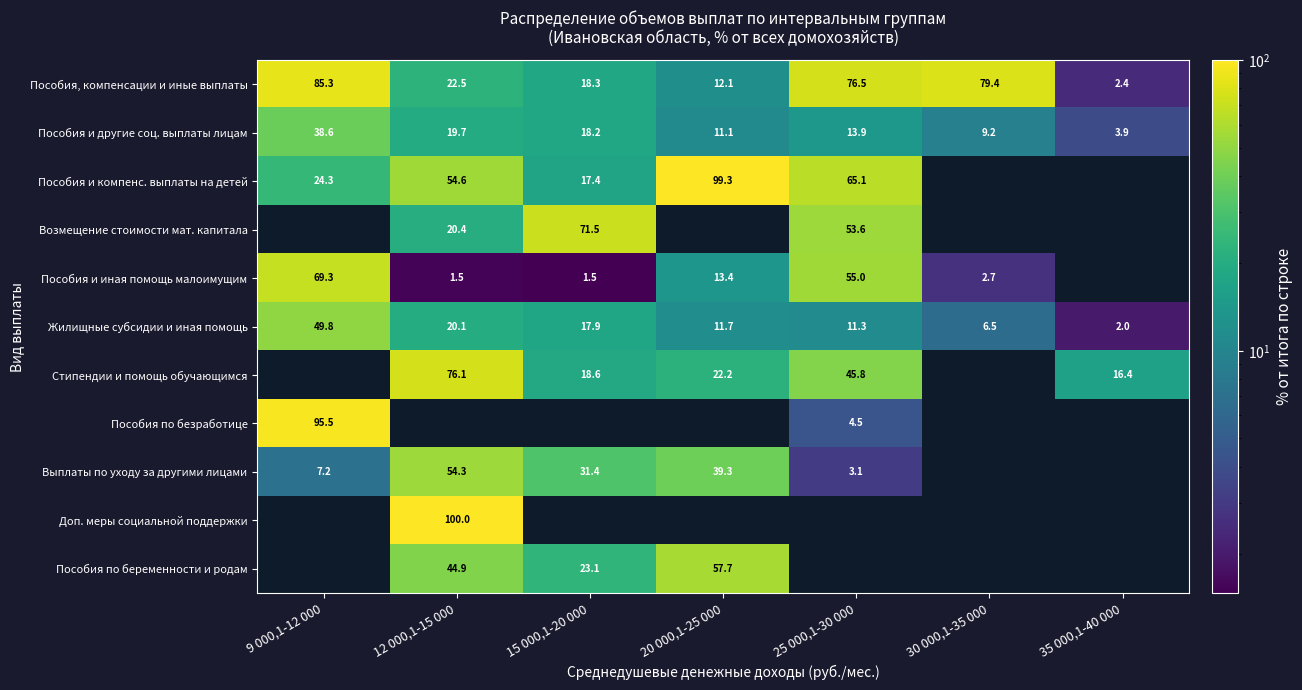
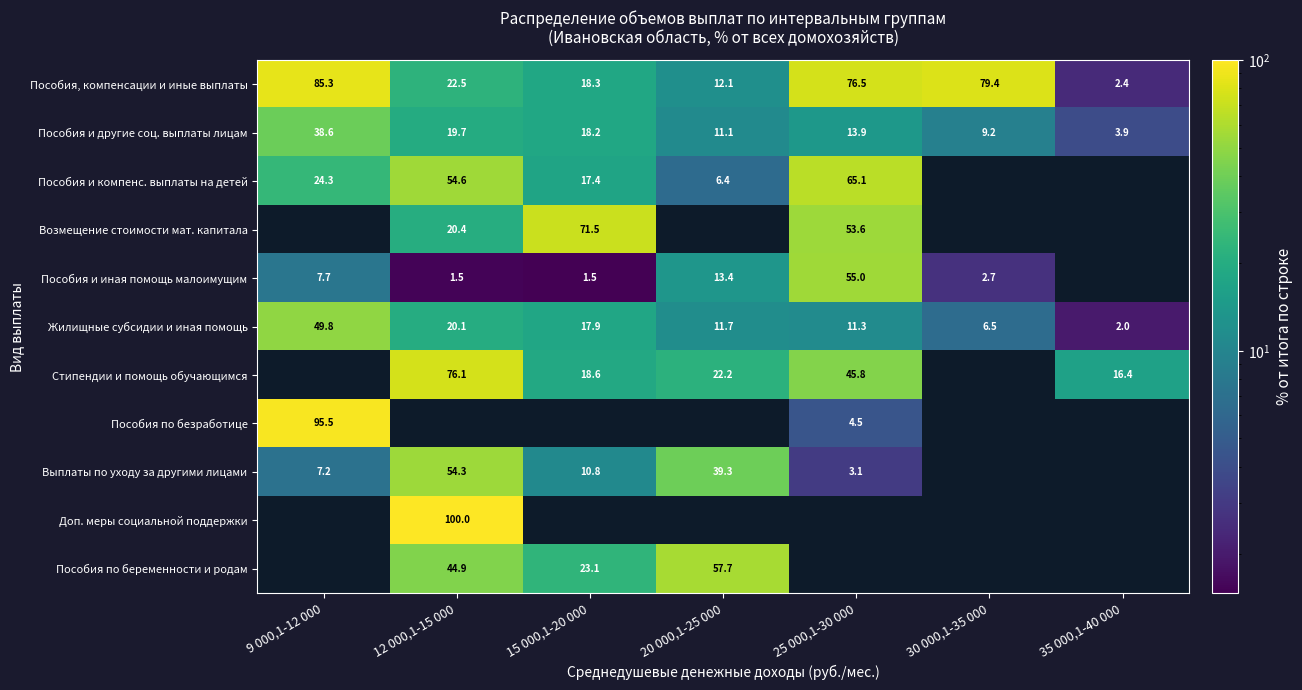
Пособия и компенс. выплаты на детей, 20 000,1-25 000: 99.3 -> 6.4
Пособия и иная помощь малоимущим, 9 000,1-12 000: 69.3 -> 7.7
Выплаты по уходу за другими лицами, 15 000,1-20 000: 31.4 -> 10.8
